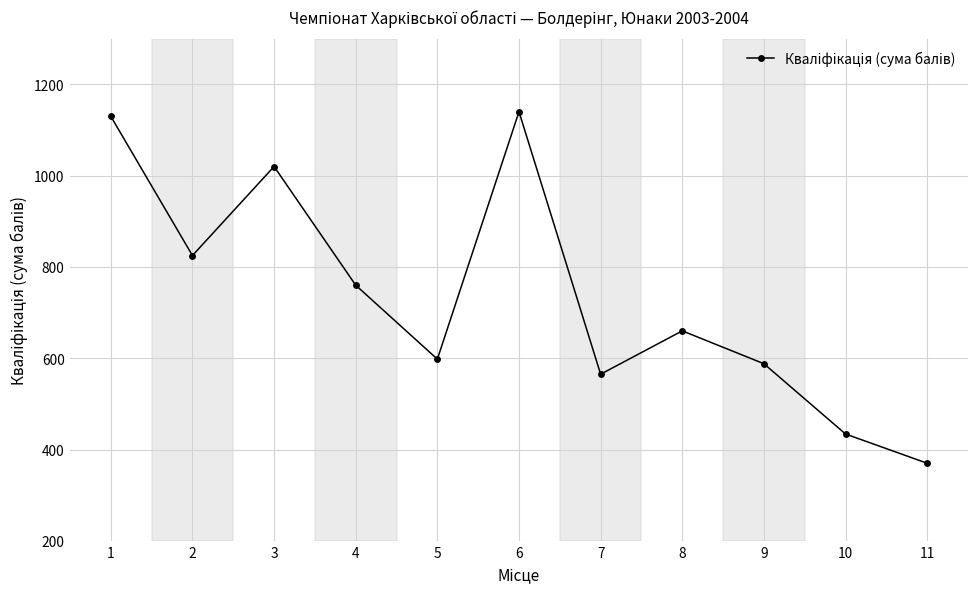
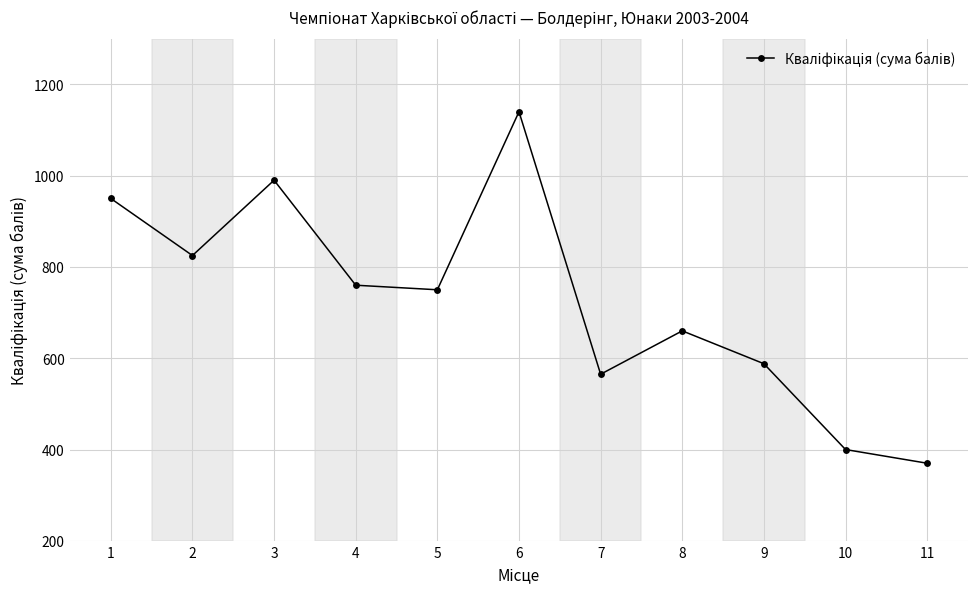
1: 1130 -> 950
3: 1020 -> 990
5: 600 -> 750
10: 430 -> 400
